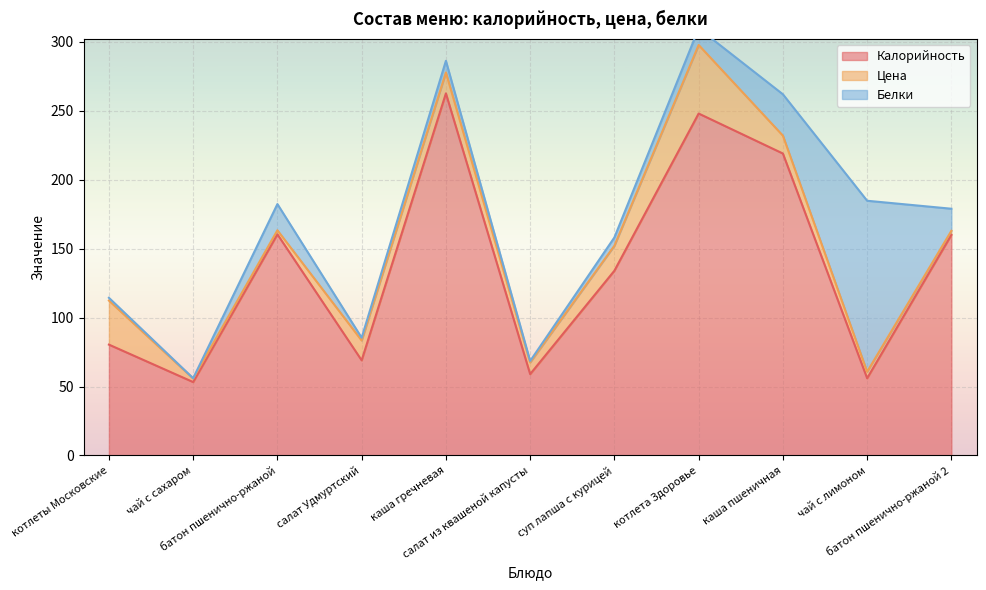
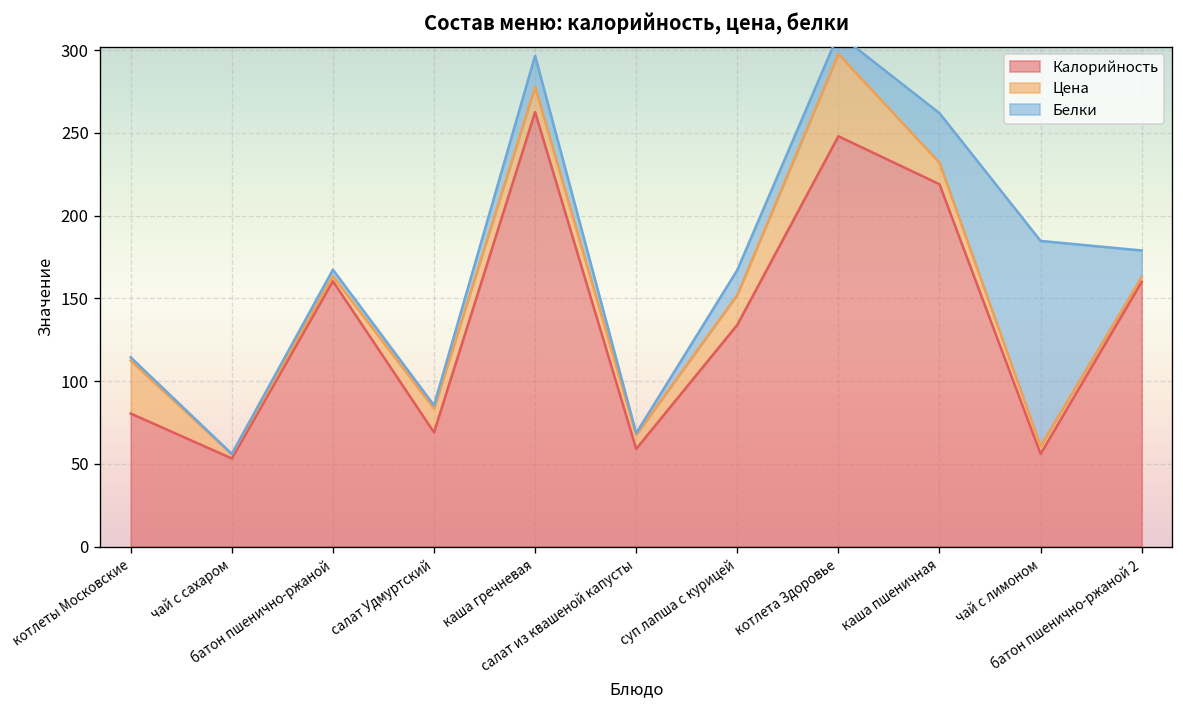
Белки, батон пшенично-ржаной: 19 -> 4
Белки, каша гречневая: 8 -> 19
Белки, суп лапша с курицей: 6 -> 15
